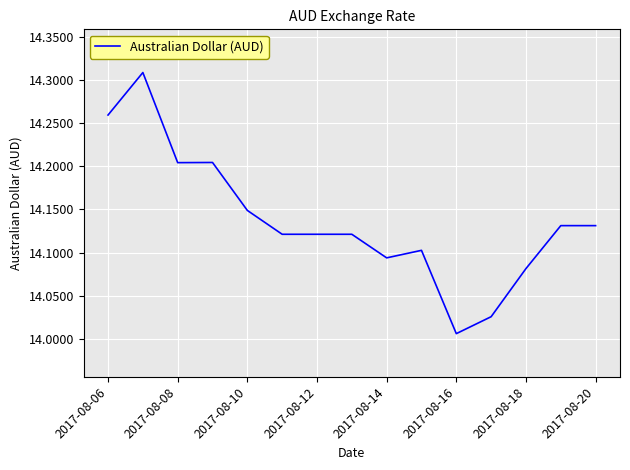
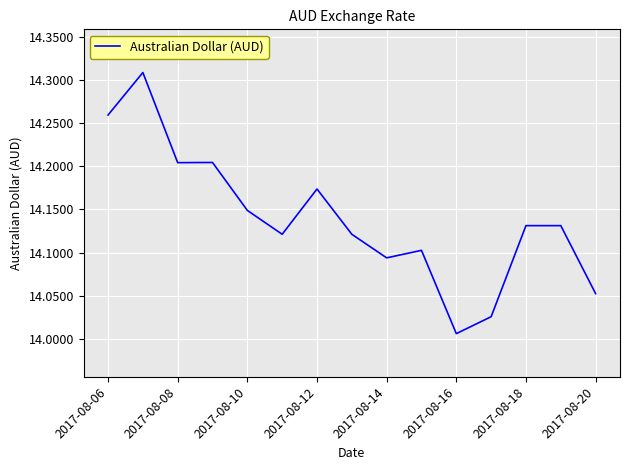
2017-08-12: 14.12 -> 14.17
2017-08-18: 14.08 -> 14.13
2017-08-20: 14.13 -> 14.05
